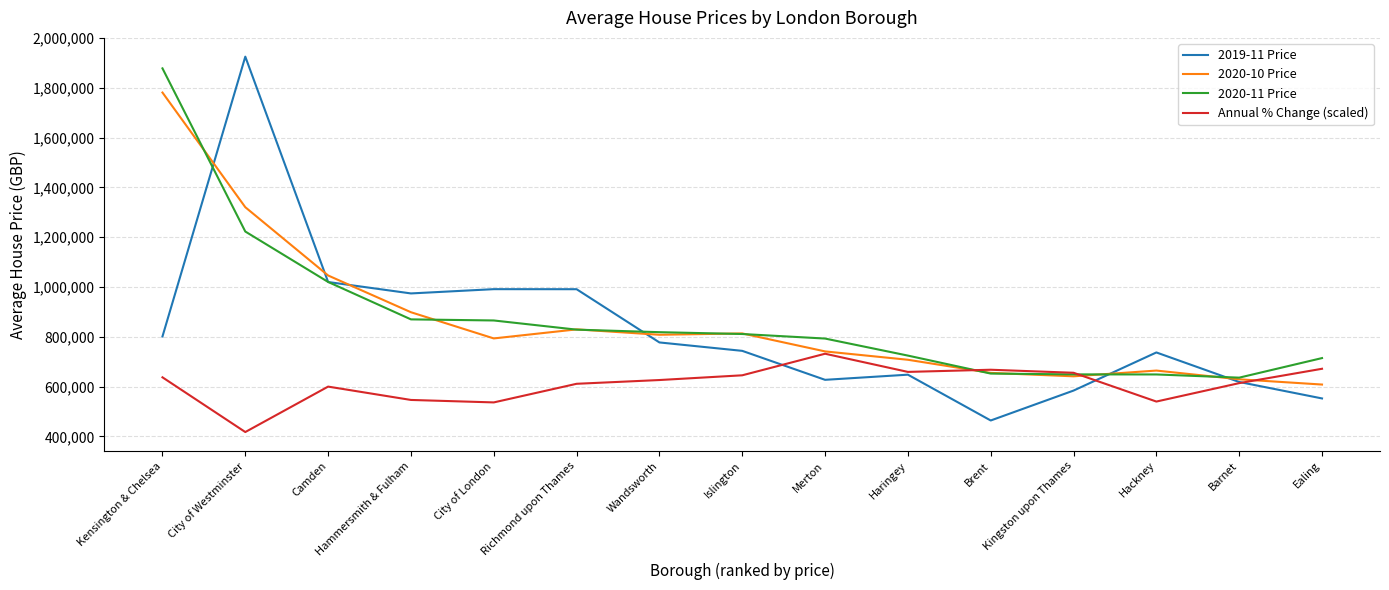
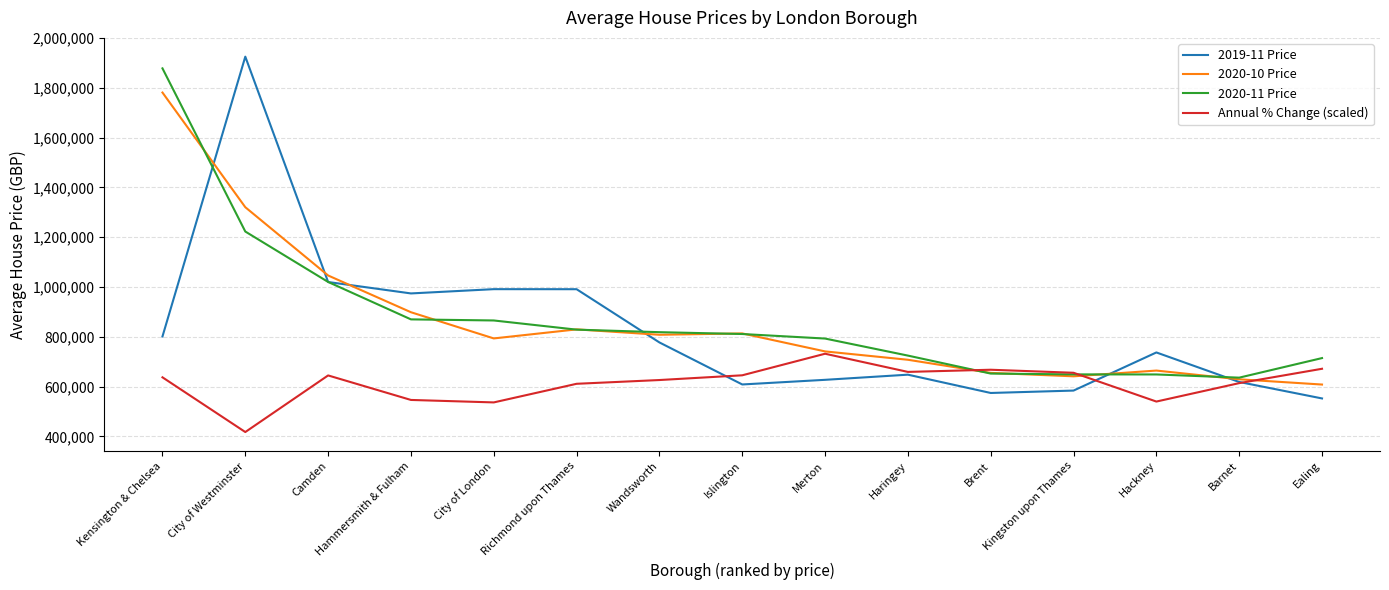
Annual % Change (scaled), Camden: 600,000 -> 650,000
2019-11 Price, Islington: 740,000 -> 610,000
2019-11 Price, Brent: 460,000 -> 570,000
